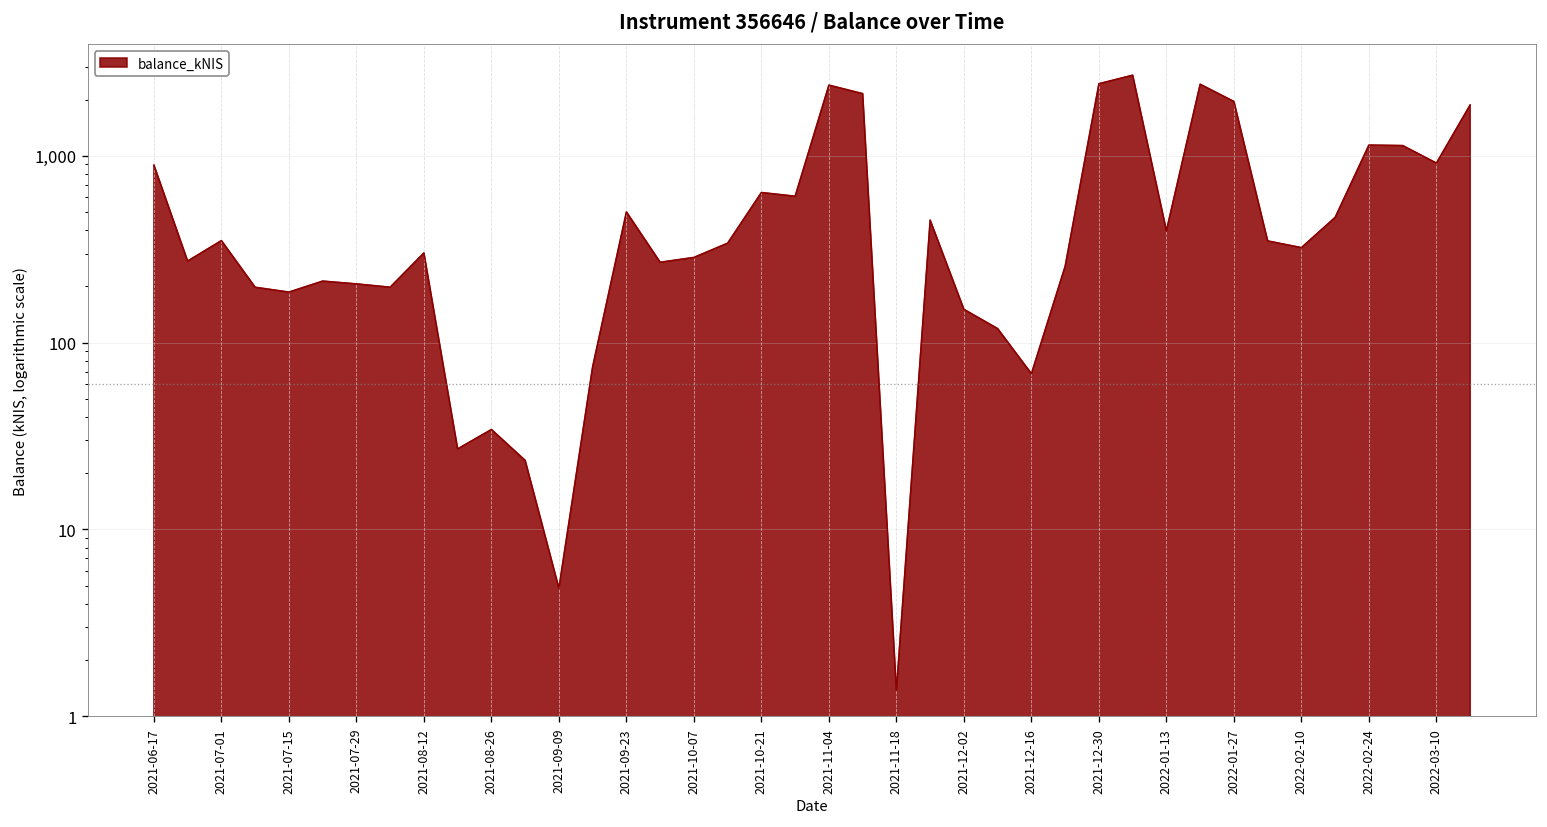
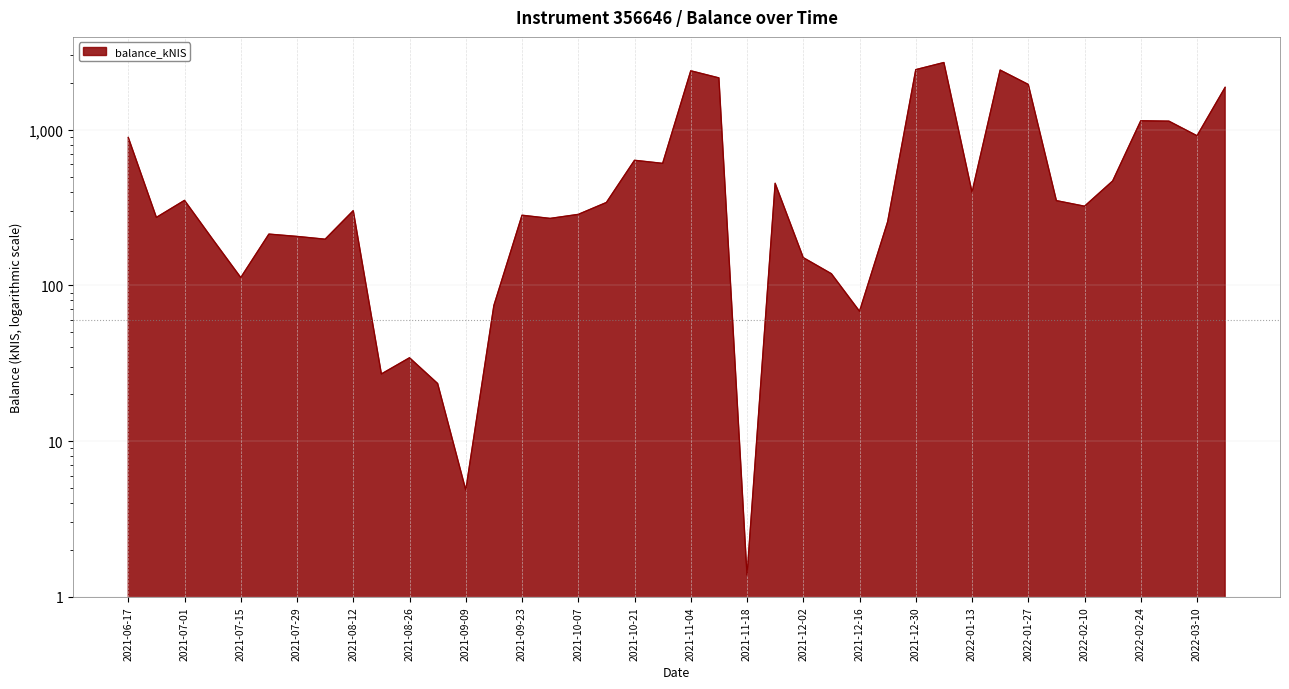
2021-07-15: 190 -> 110
2021-09-23: 500 -> 280
